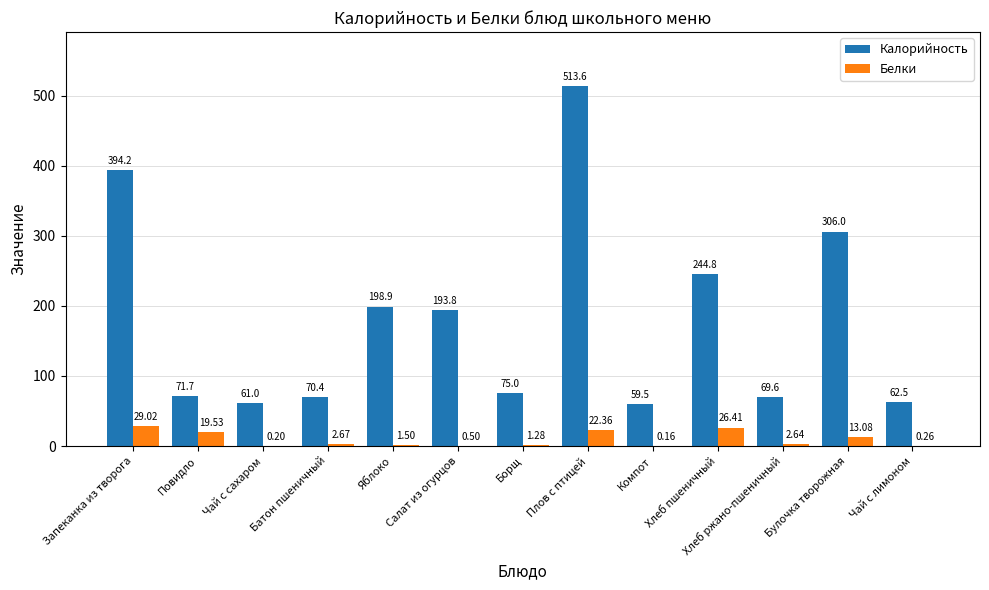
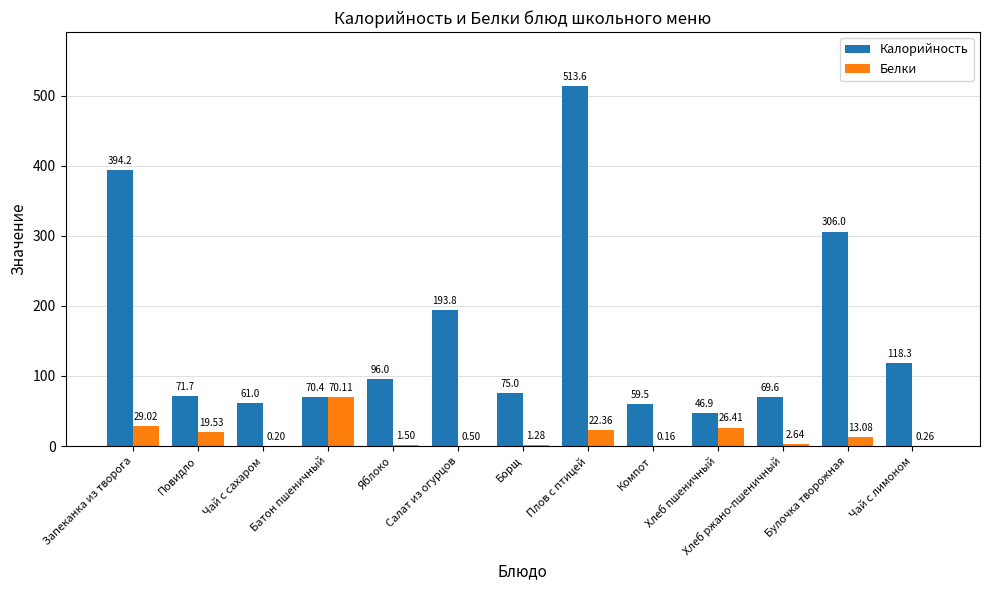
Белки, Батон пшеничный: 2.67 -> 70.11
Калорийность, Яблоко: 198.9 -> 96.0
Калорийность, Хлеб пшеничный: 244.8 -> 46.9
Калорийность, Чай с лимоном: 62.5 -> 118.3
